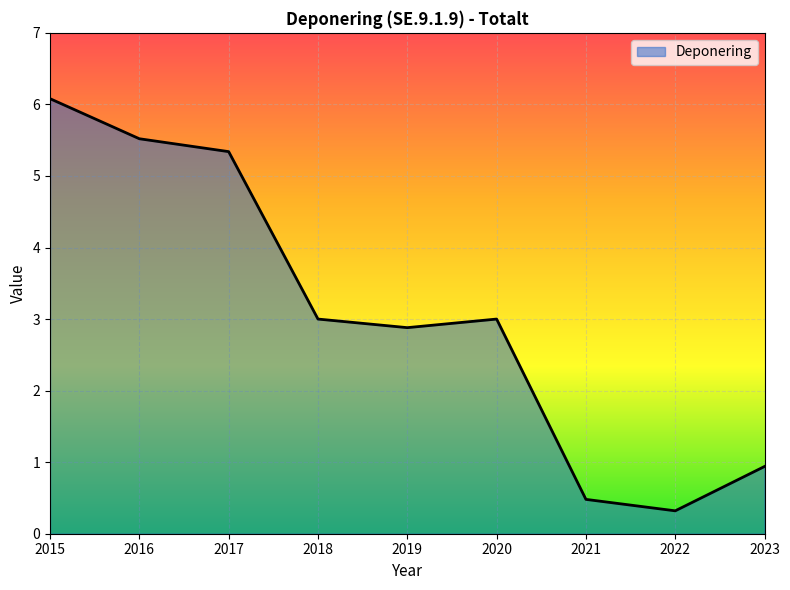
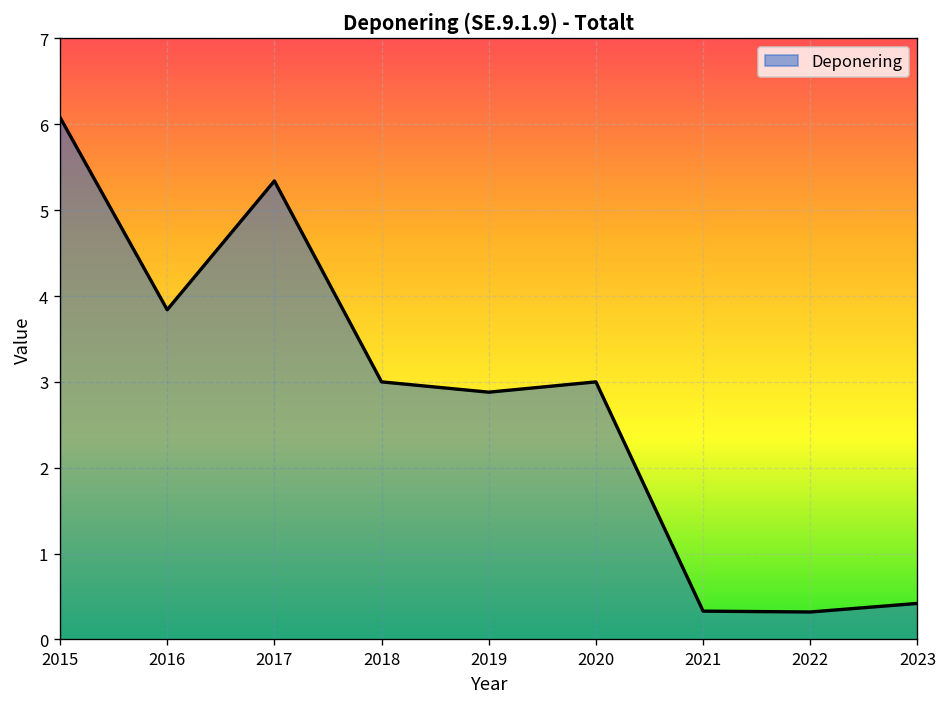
2016: 5.5 -> 3.8
2021: 0.5 -> 0.3
2023: 0.9 -> 0.4
